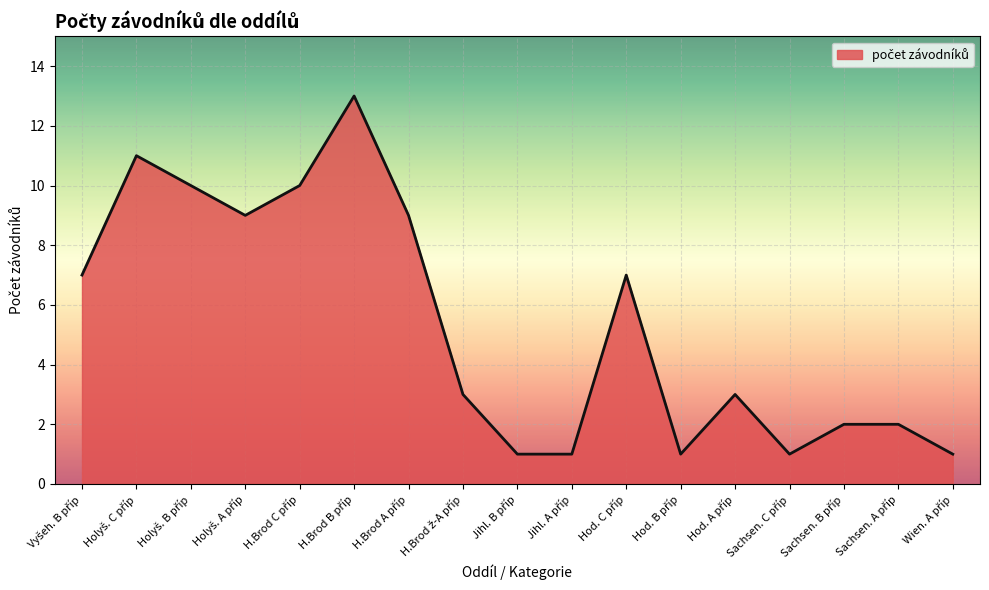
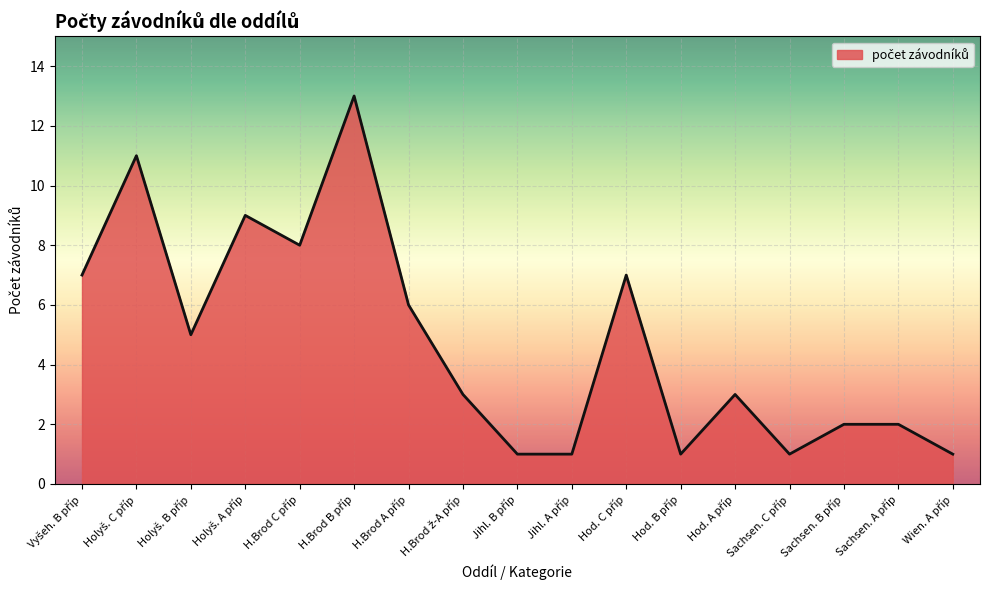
Holyš. B příp: 10 -> 5
H.Brod C příp: 10 -> 8
H.Brod A příp: 9 -> 6
